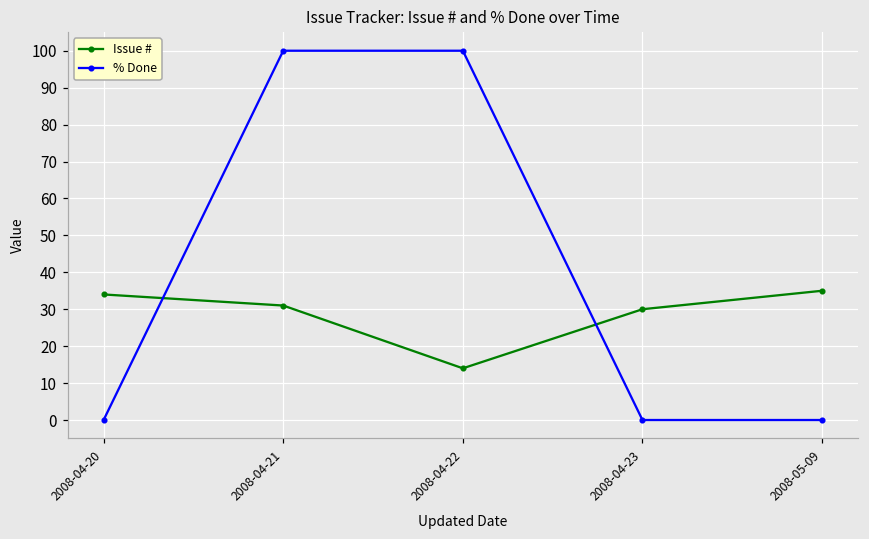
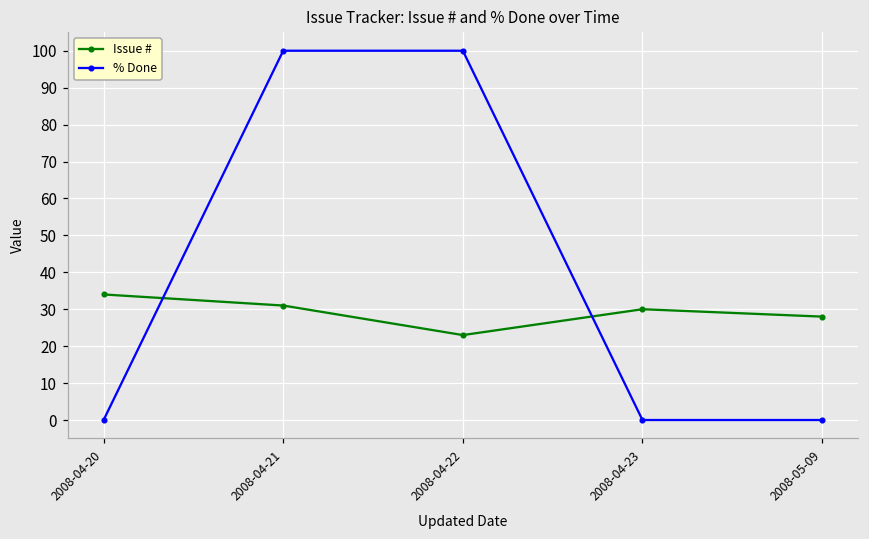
Issue #, 2008-04-22: 14 -> 23
Issue #, 2008-05-09: 35 -> 28
